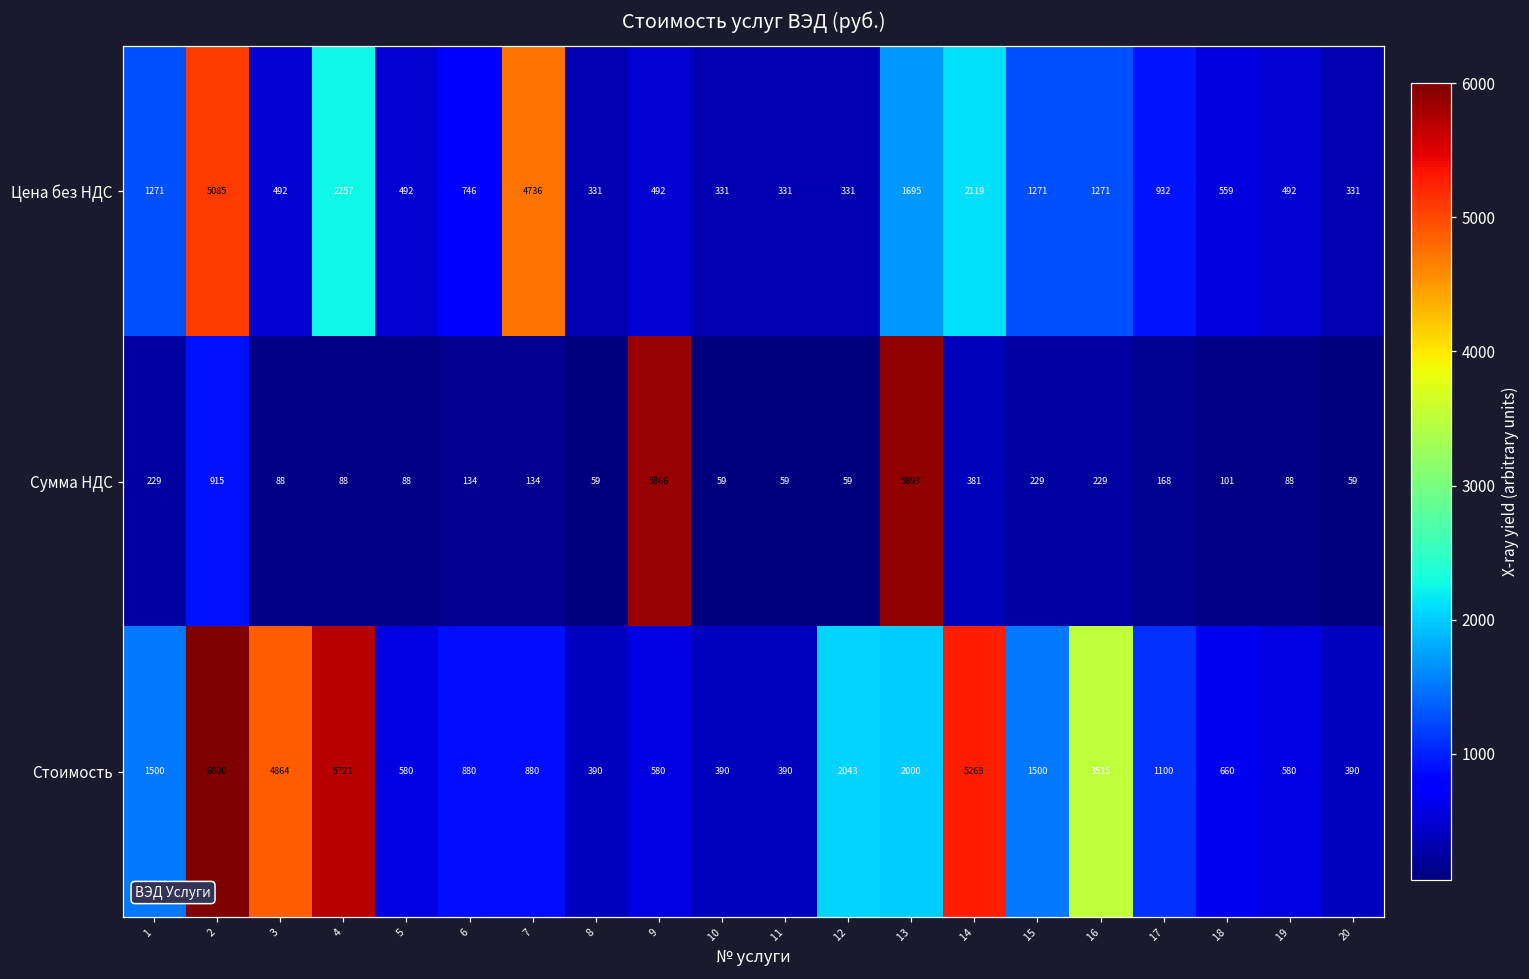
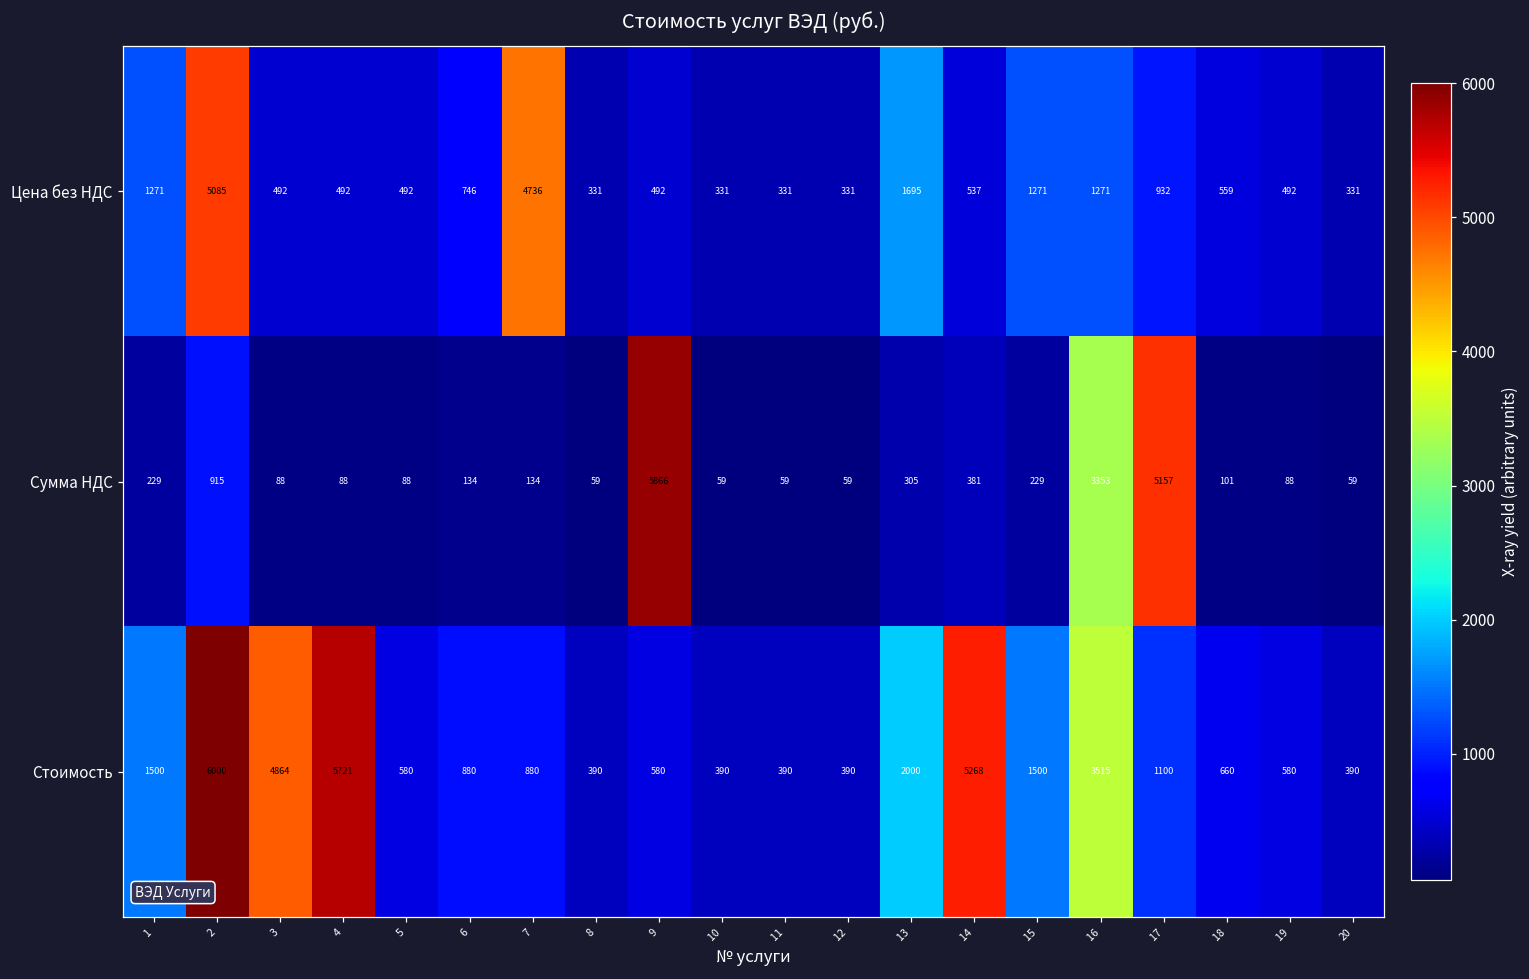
Цена без НДС, 4: 2257 -> 492
Цена без НДС, 14: 2119 -> 537
Сумма НДС, 13: 5893 -> 305
Сумма НДС, 16: 229 -> 3353
Сумма НДС, 17: 168 -> 5157
Стоимость, 12: 2043 -> 390
